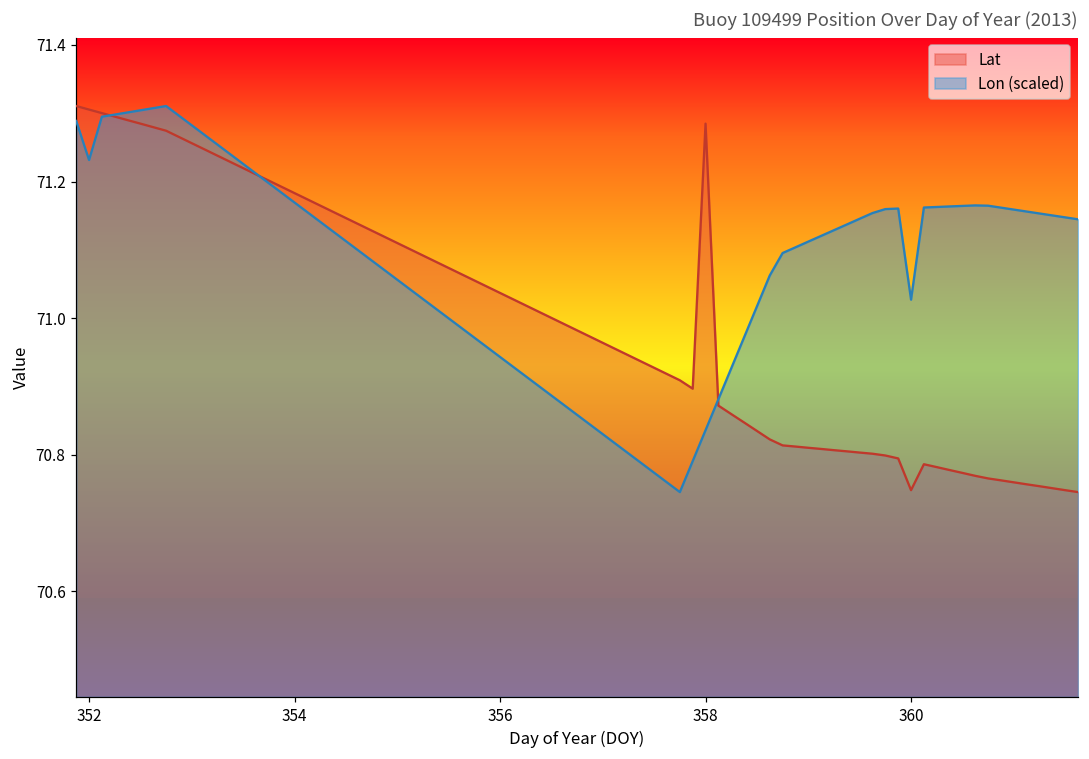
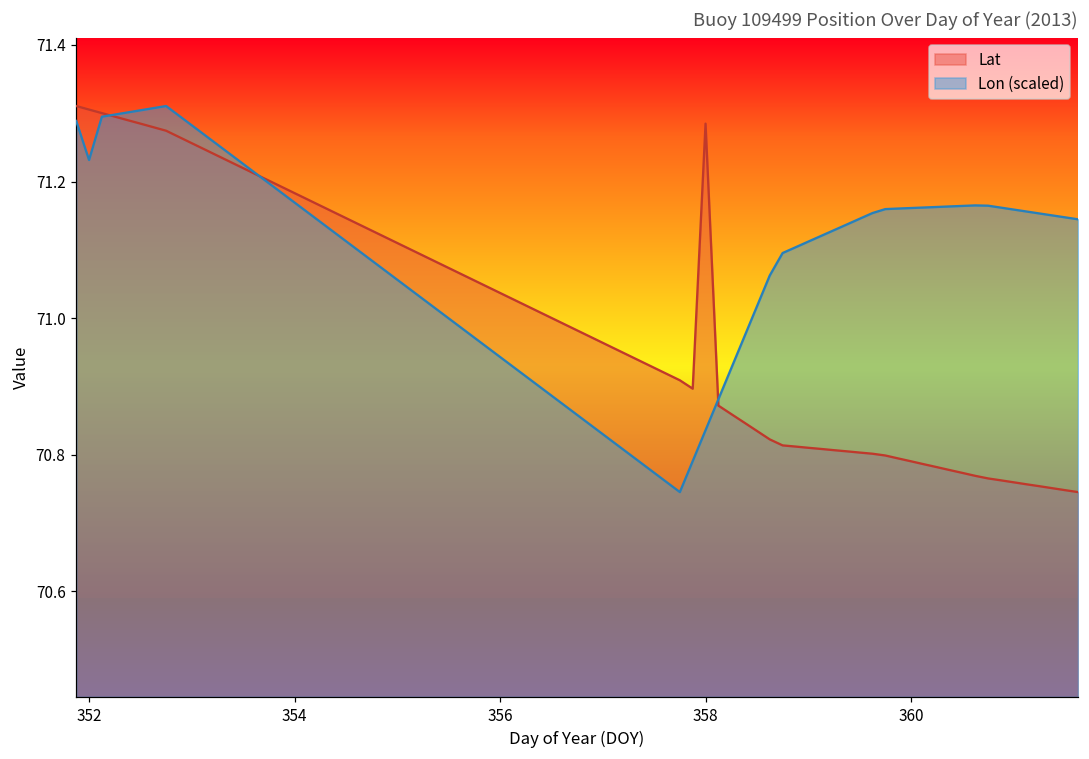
Lat, 360: 70.75 -> 70.79
Lon (scaled), 360: 71.03 -> 71.16
